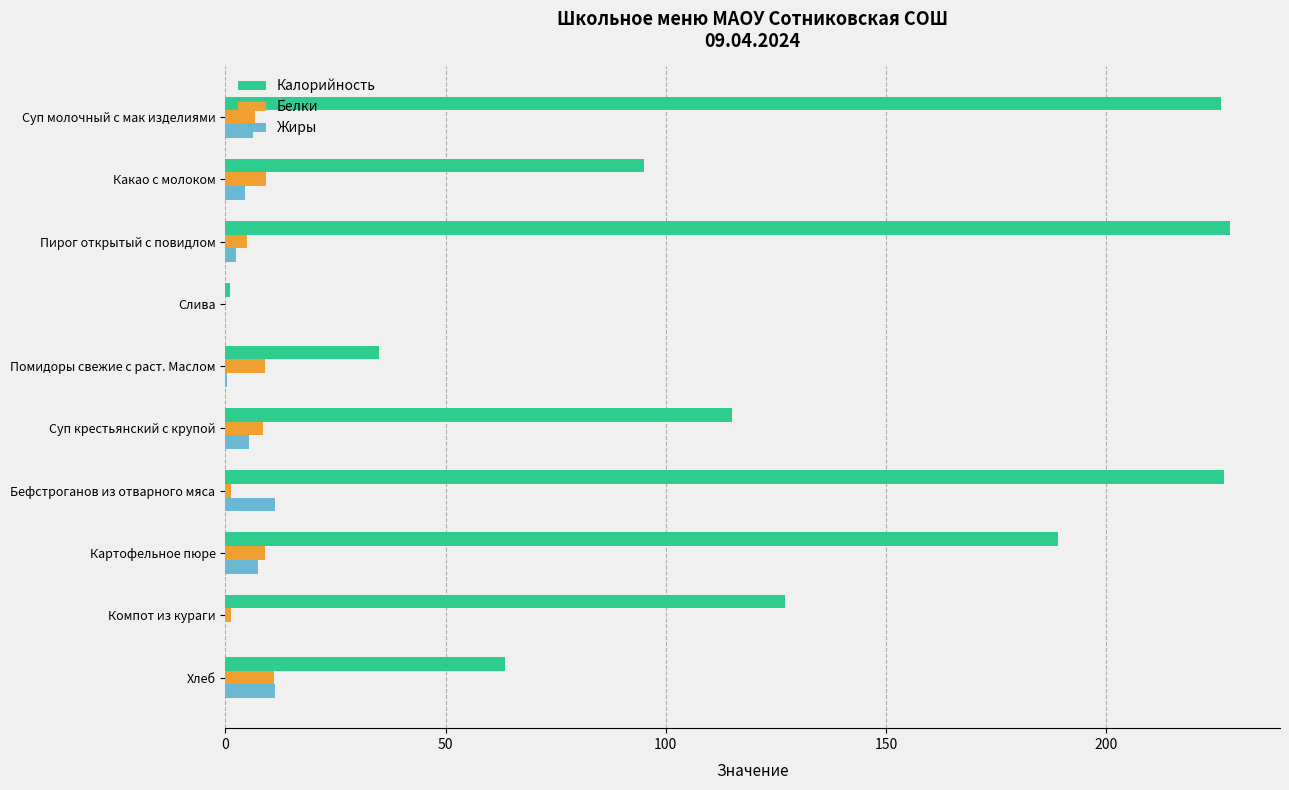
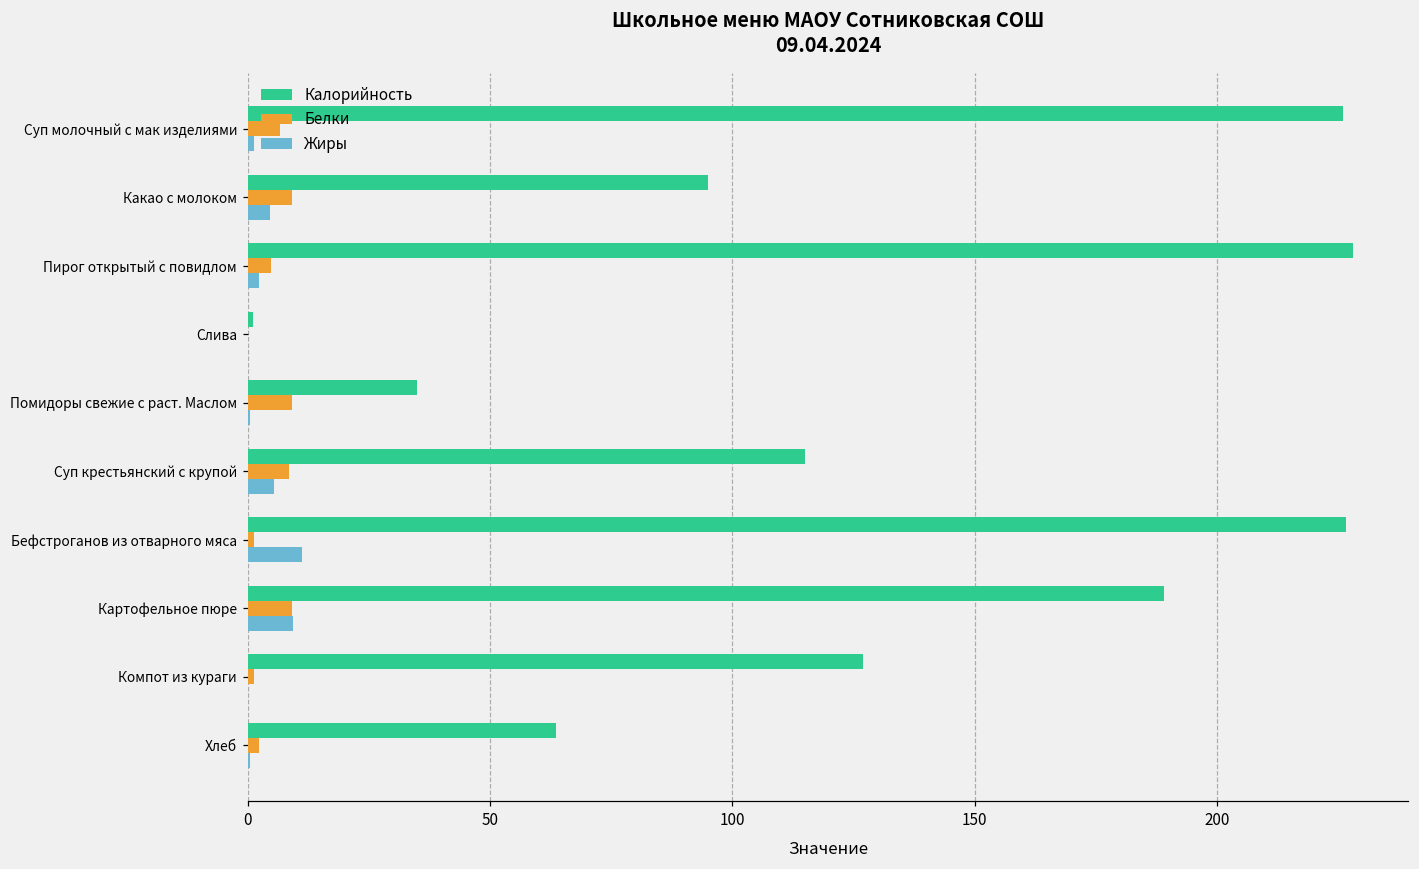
Жиры, Суп молочный с мак изделиями: 6 -> 1
Жиры, Картофельное пюре: 7 -> 9
Белки, Хлеб: 11 -> 2
Жиры, Хлеб: 11 -> 0
